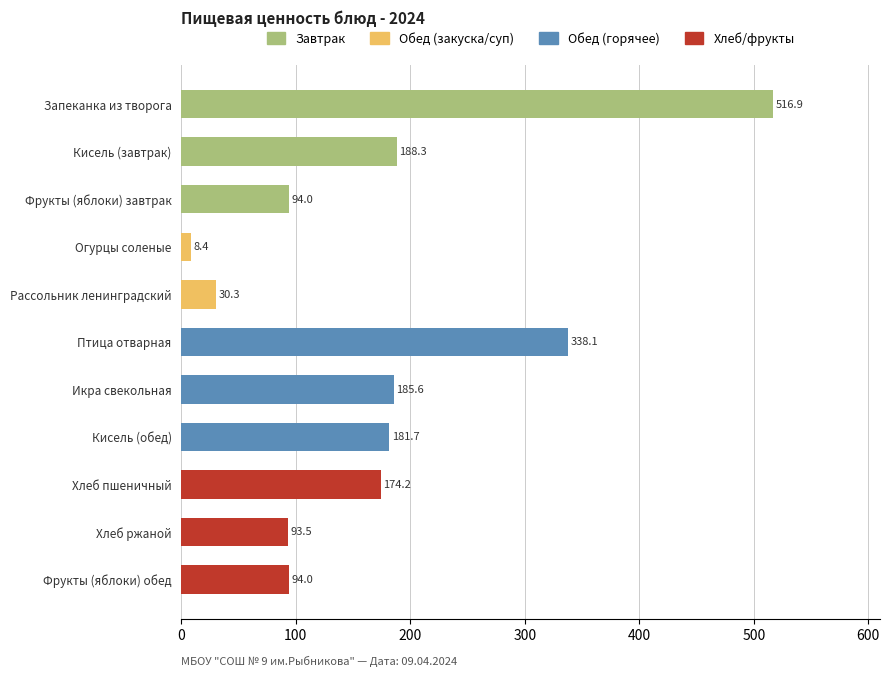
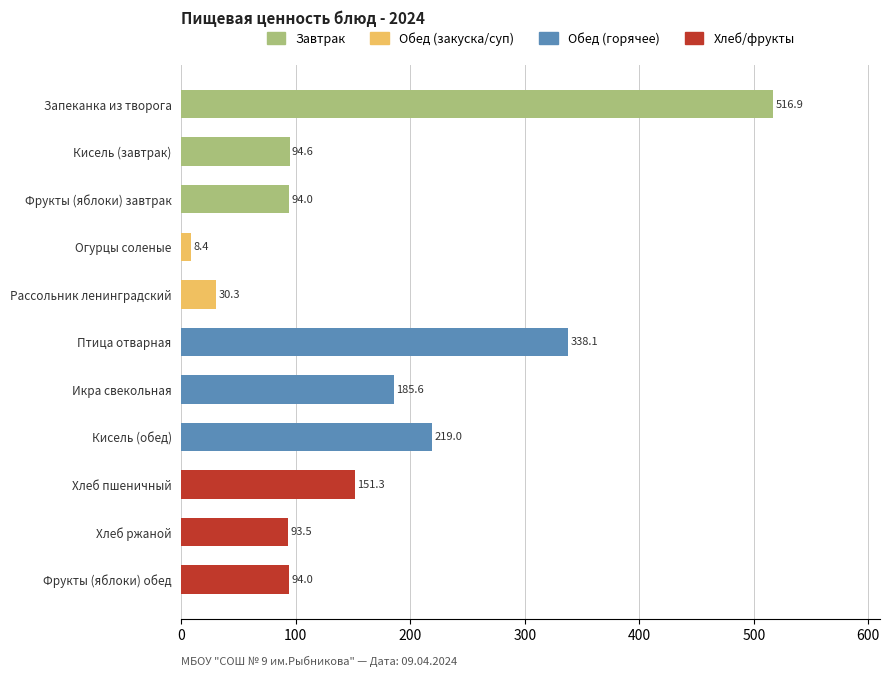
Кисель (завтрак): 188.3 -> 94.6
Кисель (обед): 181.7 -> 219.0
Хлеб пшеничный: 174.2 -> 151.3
